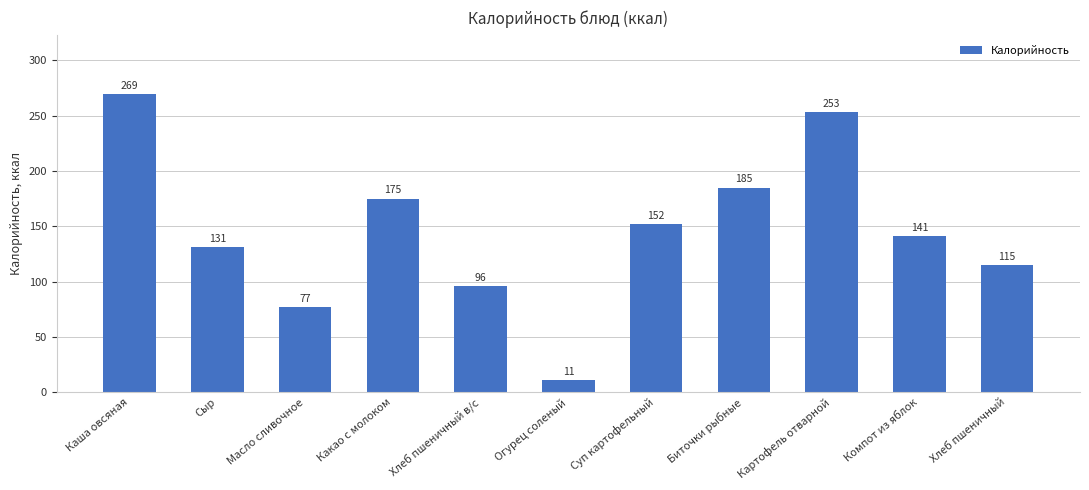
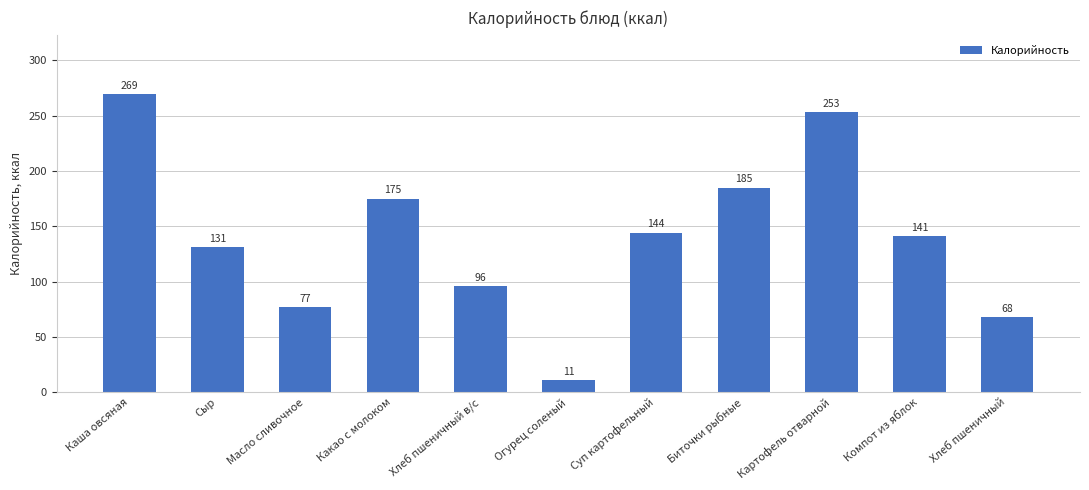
Суп картофельный: 152 -> 144
Хлеб пшеничный: 115 -> 68
